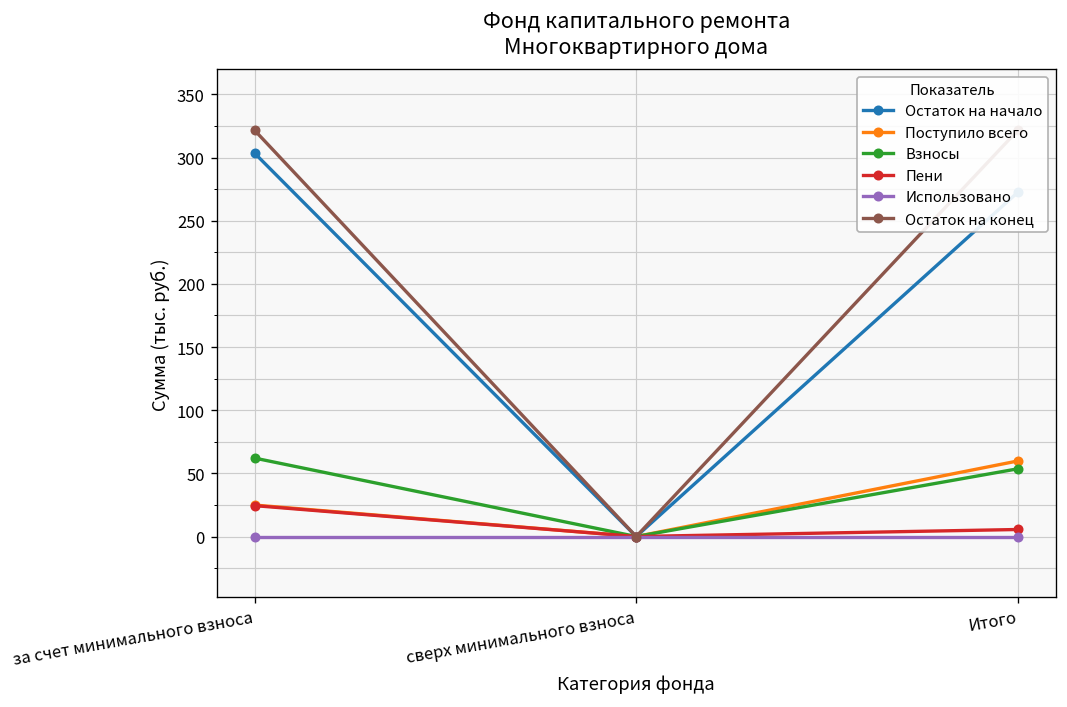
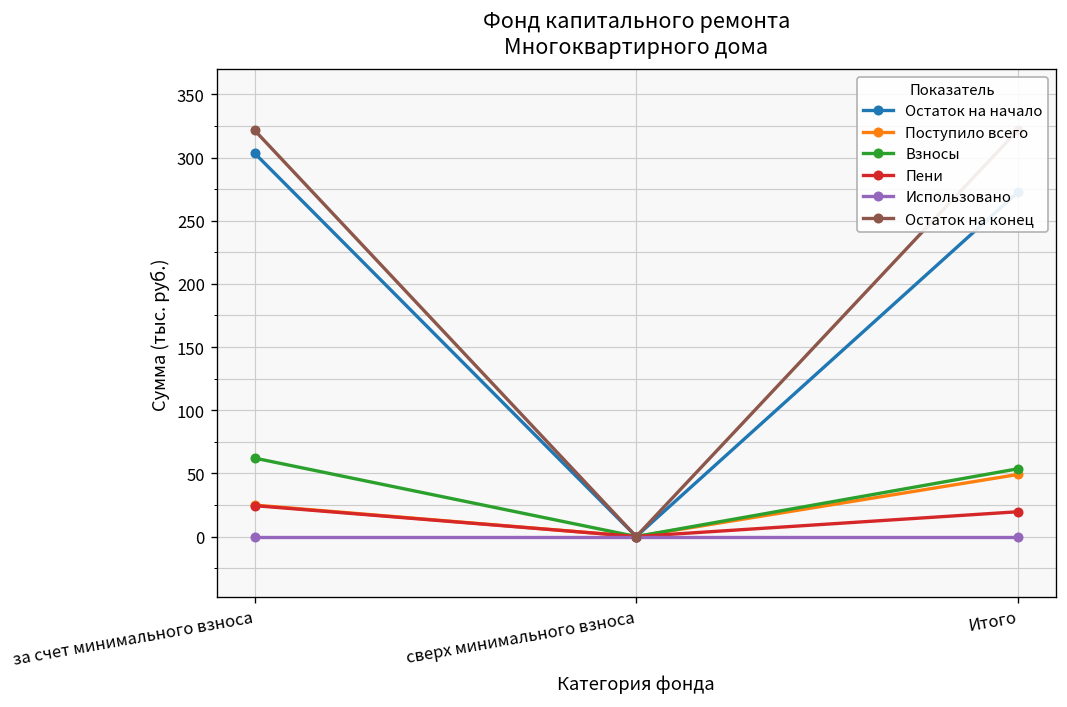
Поступило всего, Итого: 60 -> 49
Пени, Итого: 6 -> 20
